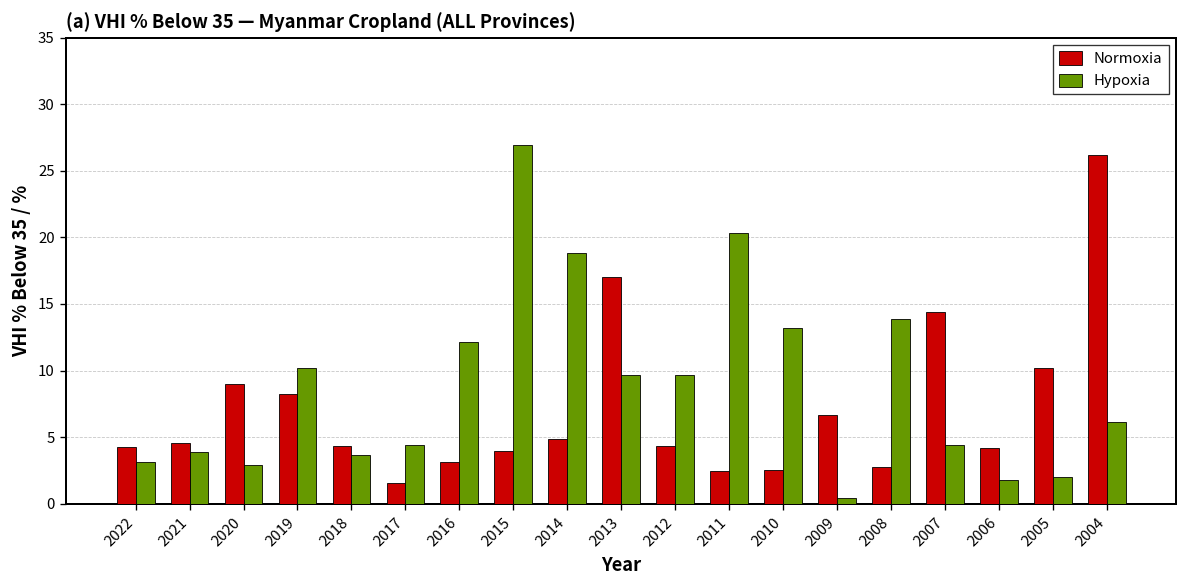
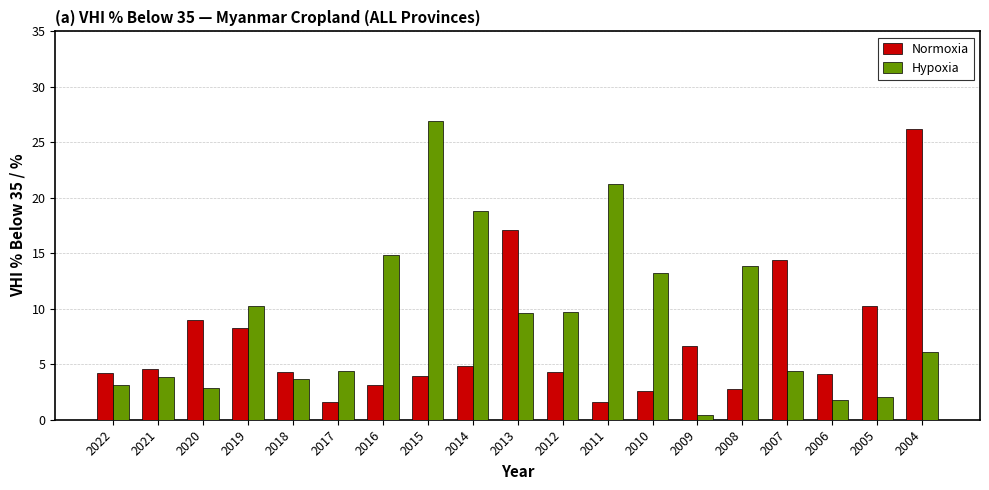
Hypoxia, 2016: 12.1 -> 14.8
Normoxia, 2011: 2.5 -> 1.6
Hypoxia, 2011: 20.4 -> 21.3
